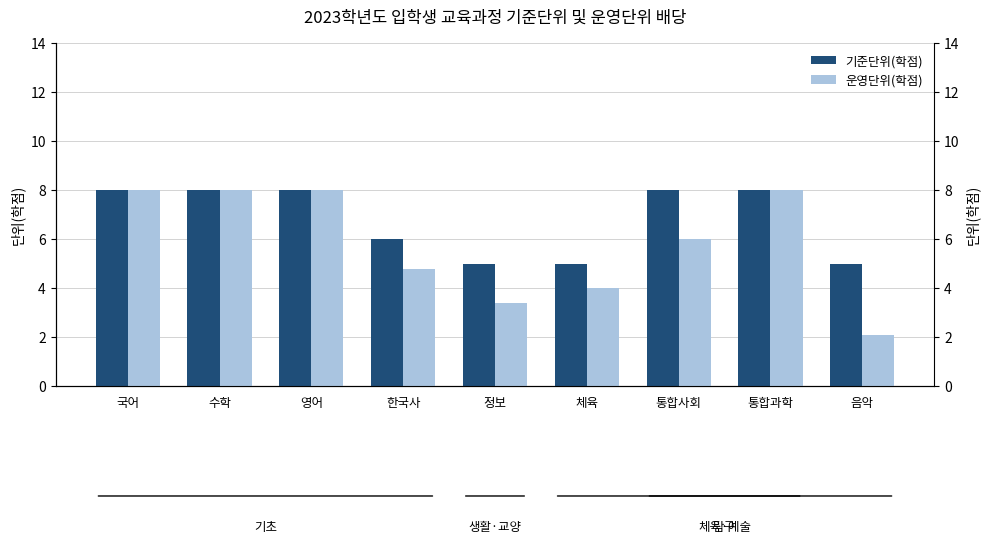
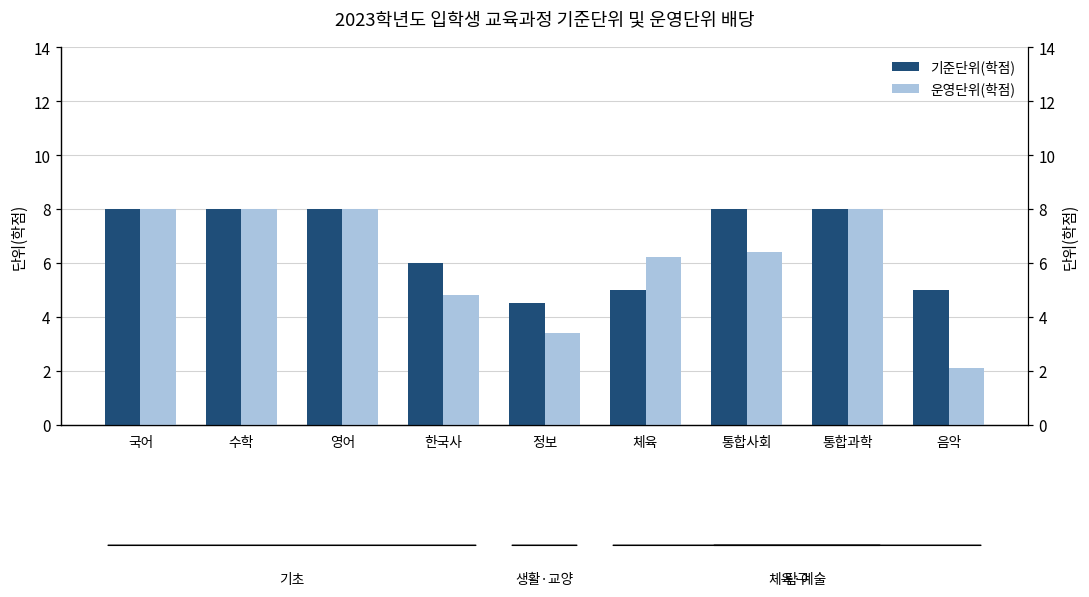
기준단위(학점), 정보: 5.0 -> 4.5
운영단위(학점), 체육: 4.0 -> 6.2
운영단위(학점), 통합사회: 6.0 -> 6.4
